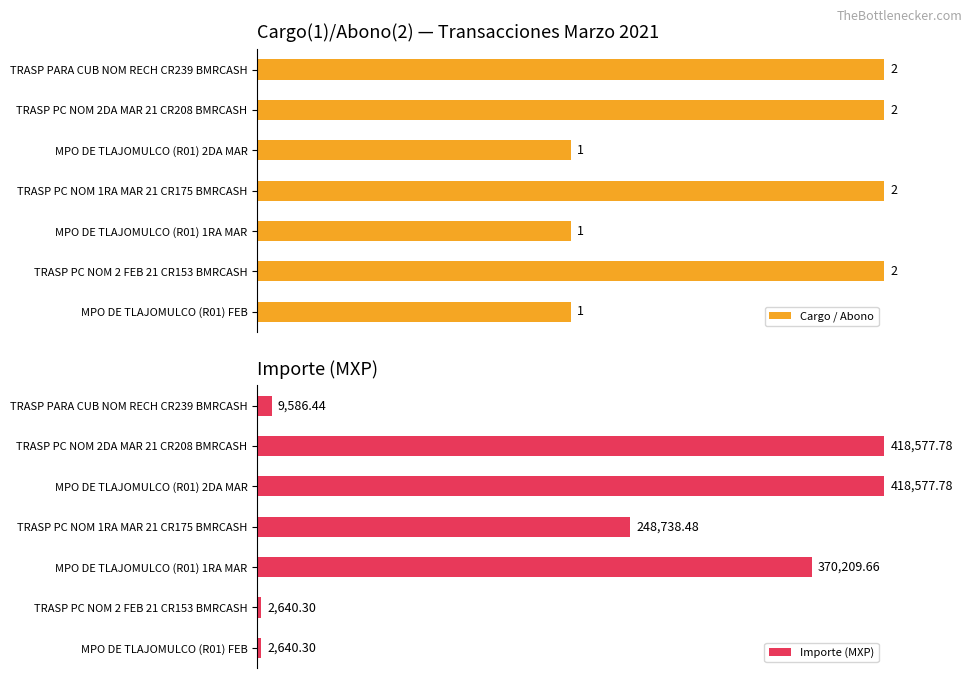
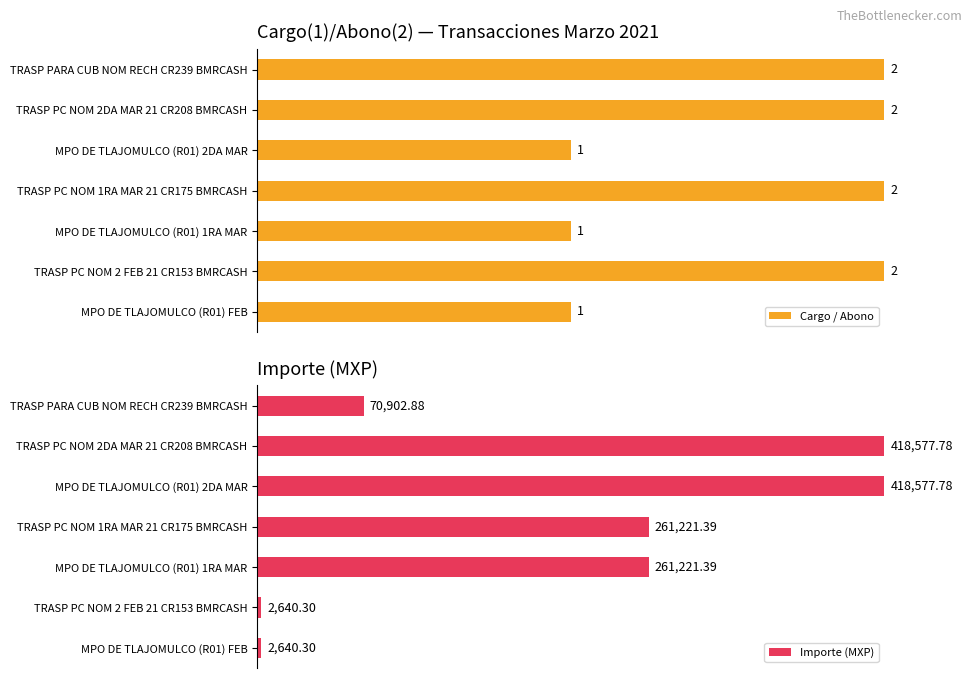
Importe (MXP), TRASP PARA CUB NOM RECH CR239 BMRCASH: 9,586.44 -> 70,902.88
Importe (MXP), TRASP PC NOM 1RA MAR 21 CR175 BMRCASH: 248,738.48 -> 261,221.39
Importe (MXP), MPO DE TLAJOMULCO (R01) 1RA MAR: 370,209.66 -> 261,221.39
